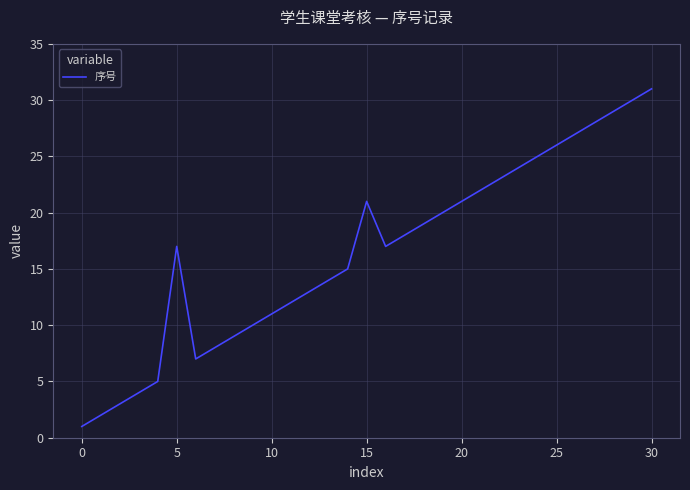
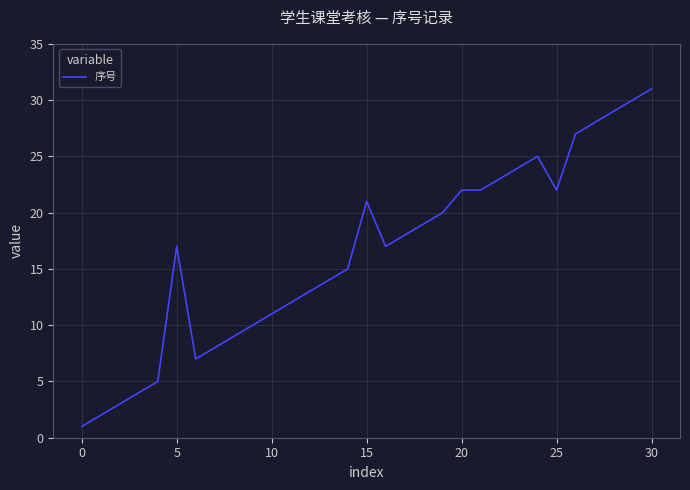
20: 21 -> 22
25: 26 -> 22
